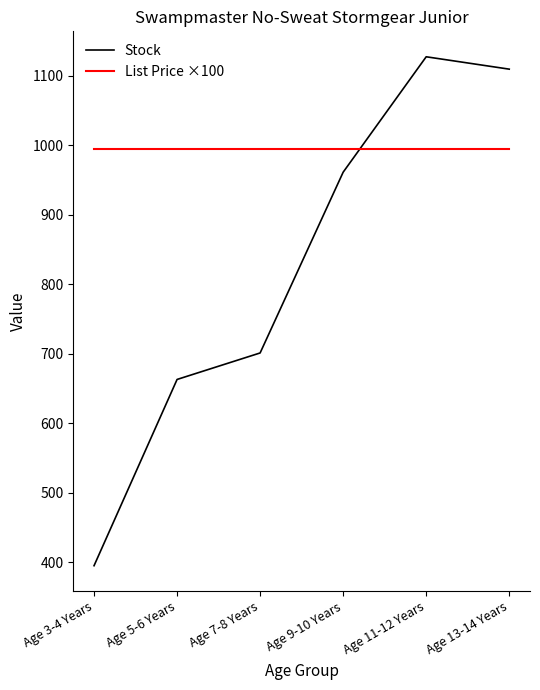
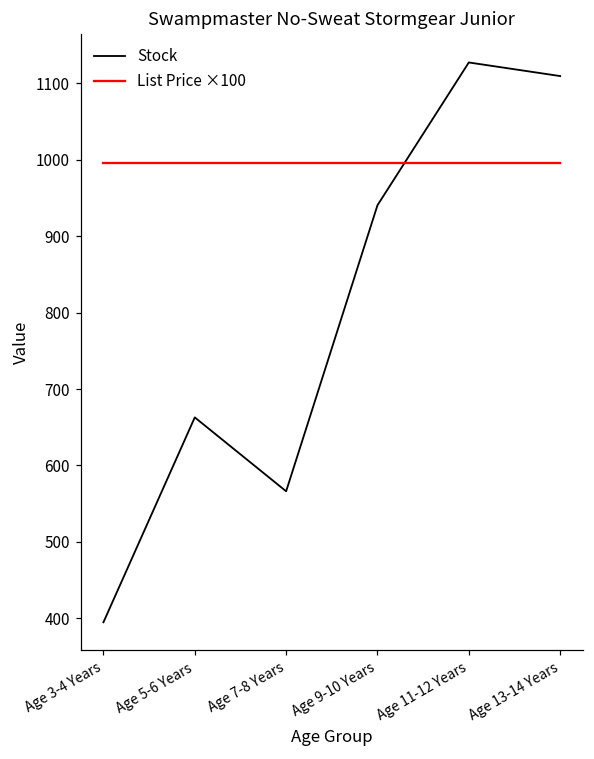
Stock, Age 7-8 Years: 700 -> 570
Stock, Age 9-10 Years: 960 -> 940
